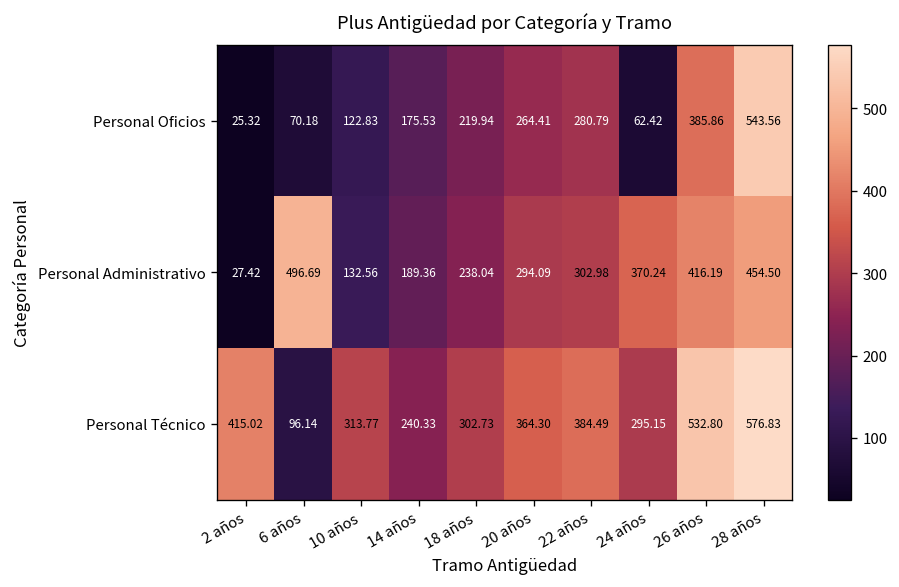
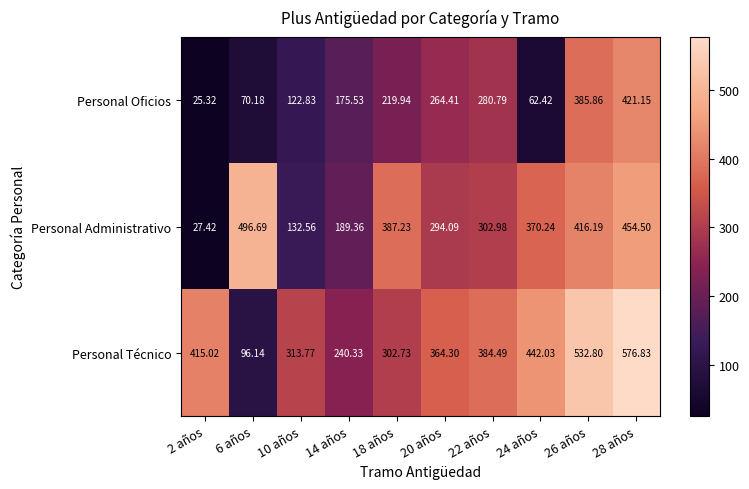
Personal Oficios, 28 años: 543.56 -> 421.15
Personal Administrativo, 18 años: 238.04 -> 387.23
Personal Técnico, 24 años: 295.15 -> 442.03
